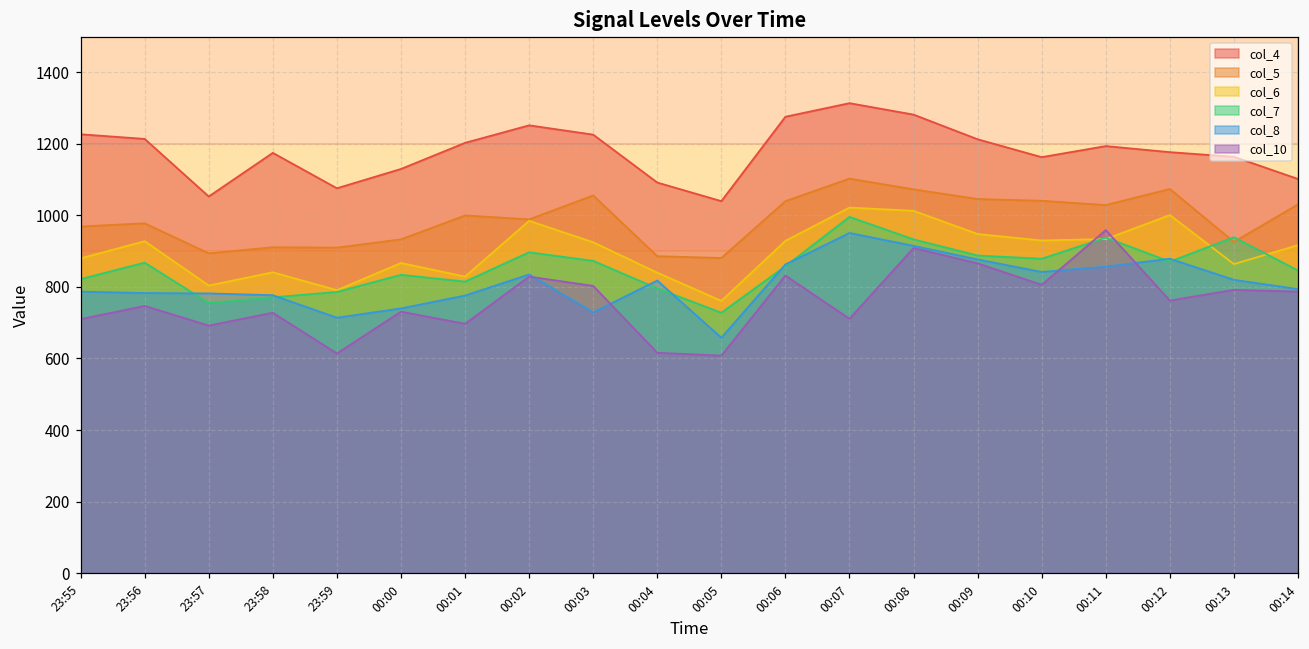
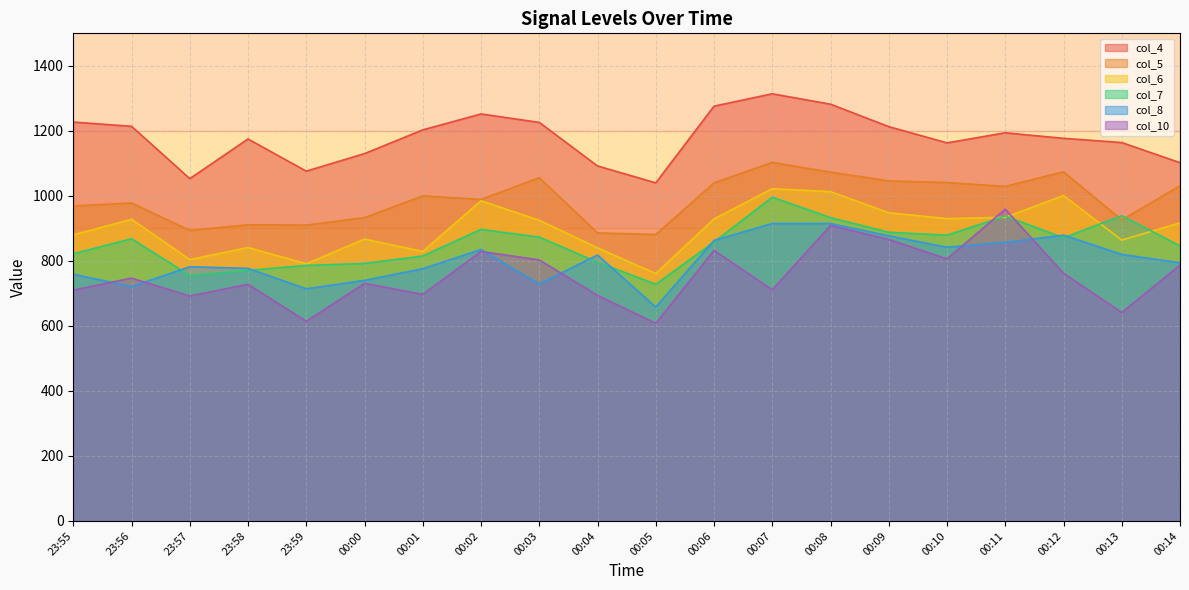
col_8, 23:55: 790 -> 760
col_8, 23:56: 780 -> 720
col_7, 00:00: 830 -> 790
col_10, 00:04: 620 -> 690
col_8, 00:07: 950 -> 920
col_10, 00:13: 790 -> 640
